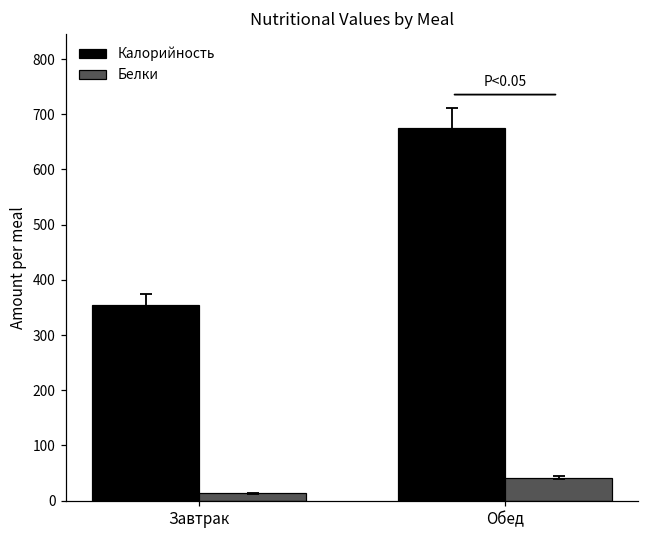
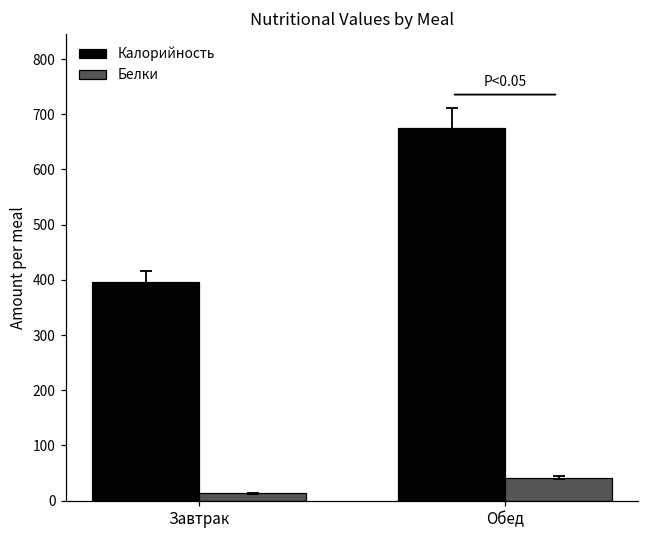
Калорийность, Завтрак: 350 -> 400
